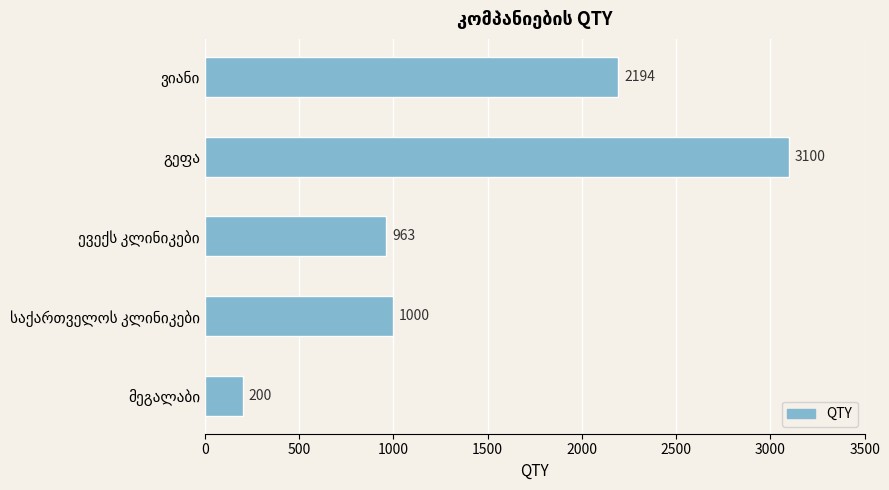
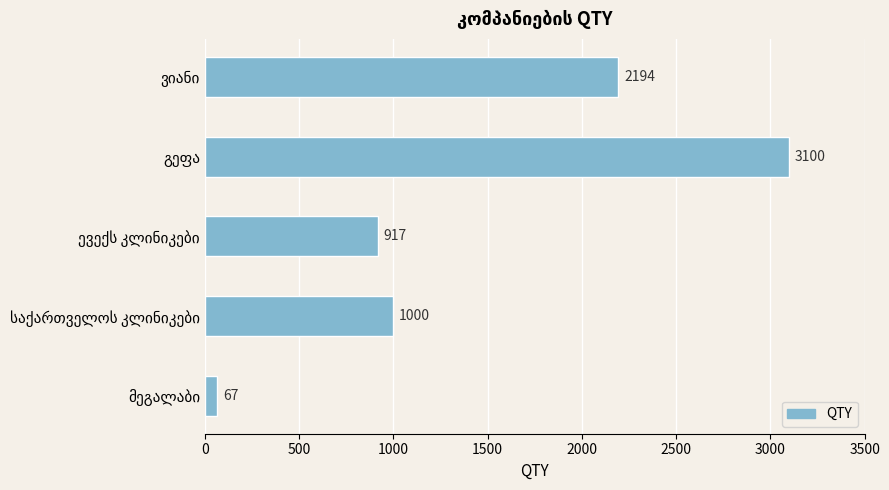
ევექს კლინიკები: 963 -> 917
მეგალაბი: 200 -> 67
